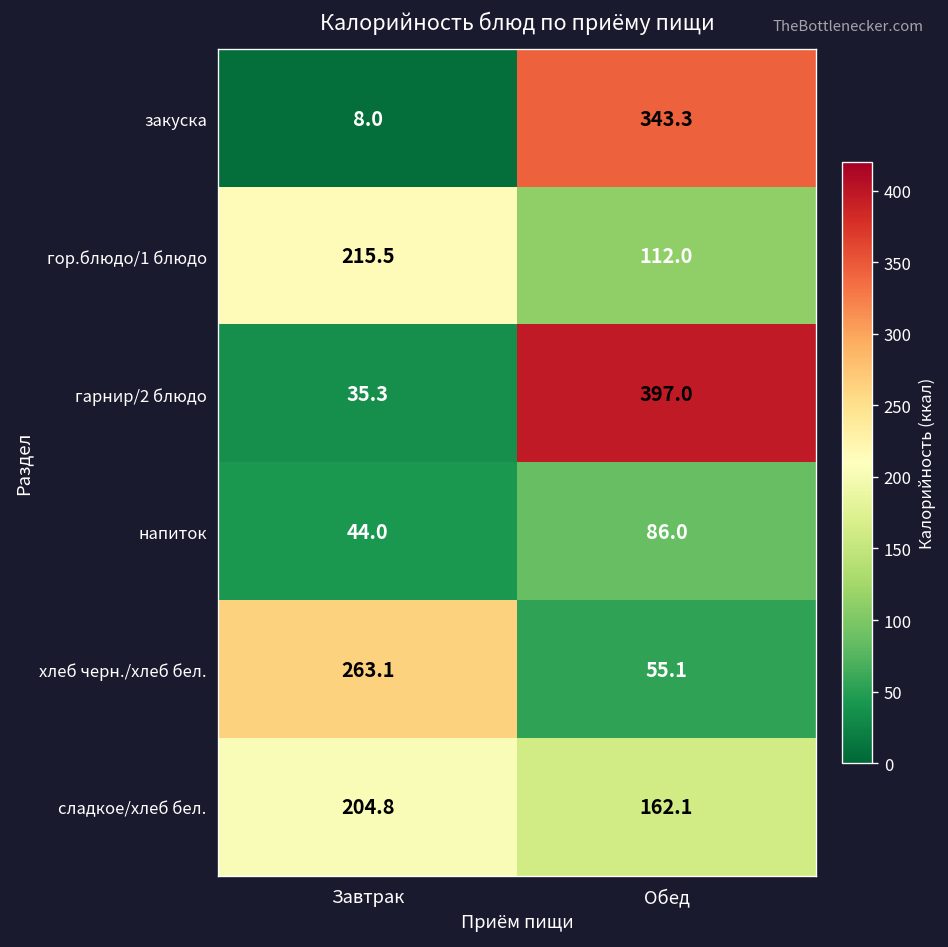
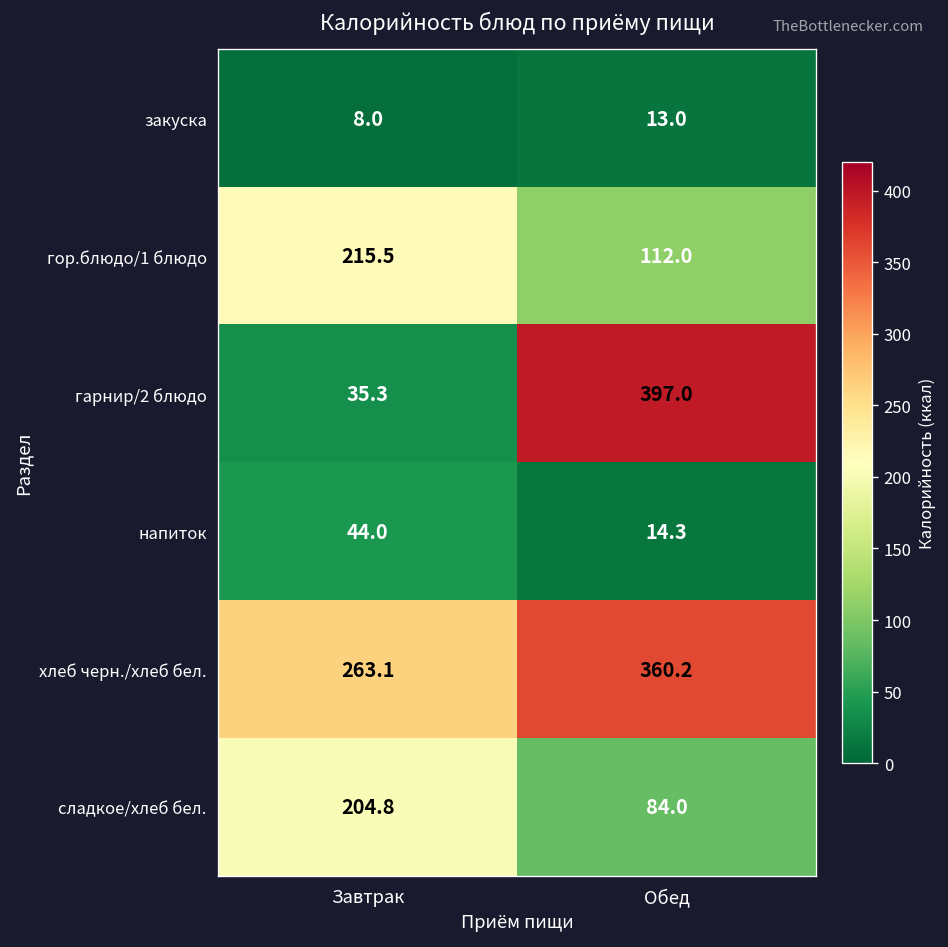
закуска, Обед: 343.3 -> 13.0
напиток, Обед: 86.0 -> 14.3
хлеб черн./хлеб бел., Обед: 55.1 -> 360.2
сладкое/хлеб бел., Обед: 162.1 -> 84.0
